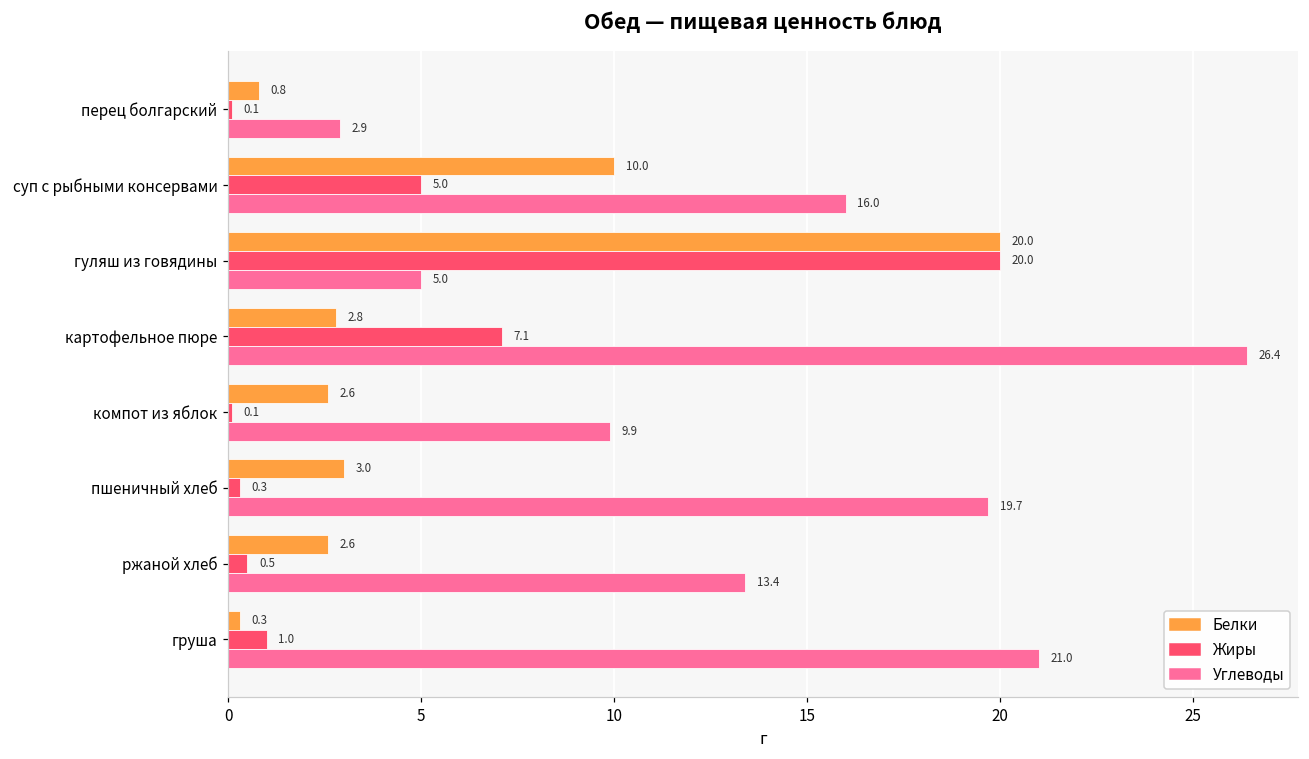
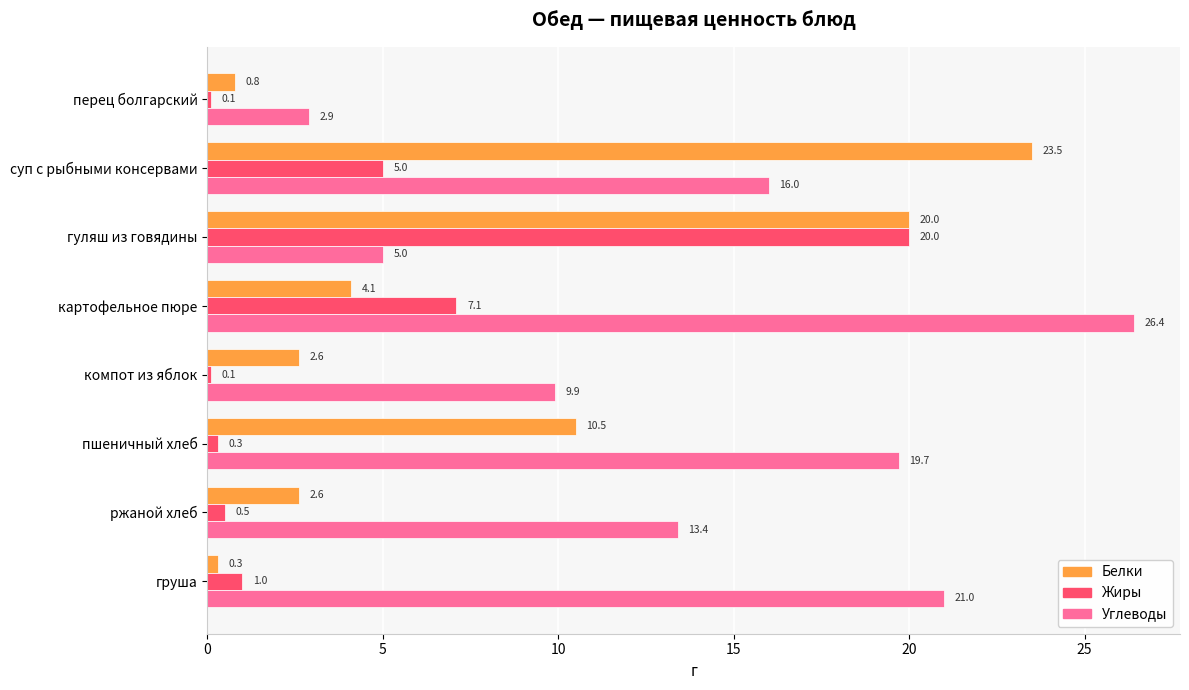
Белки, суп с рыбными консервами: 10.0 -> 23.5
Белки, картофельное пюре: 2.8 -> 4.1
Белки, пшеничный хлеб: 3.0 -> 10.5
